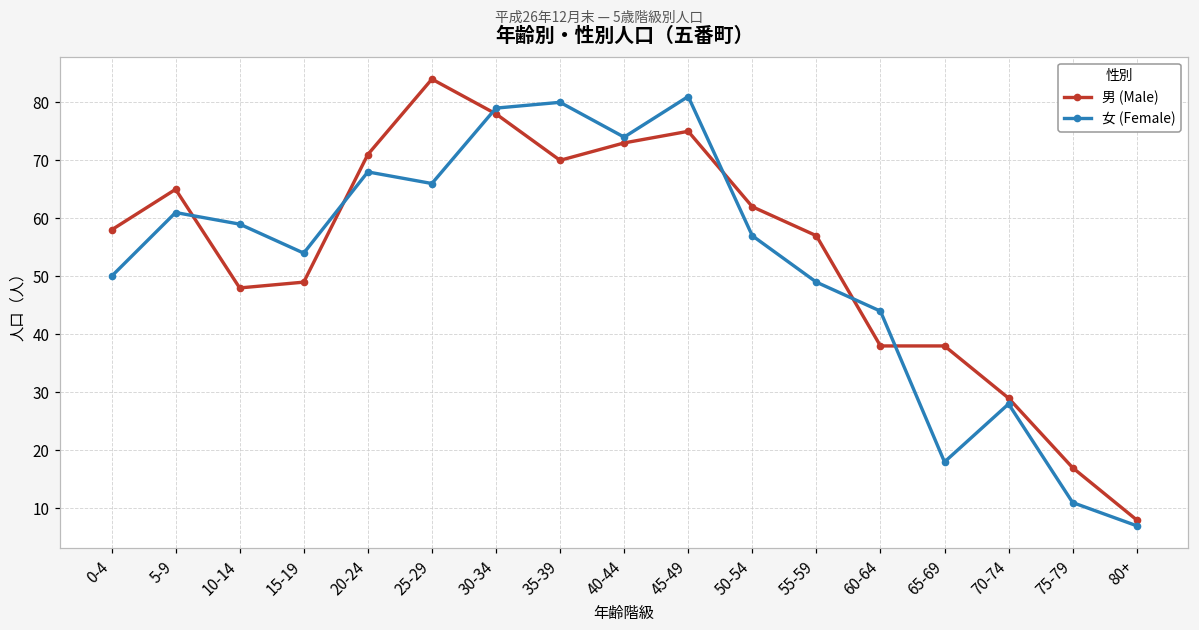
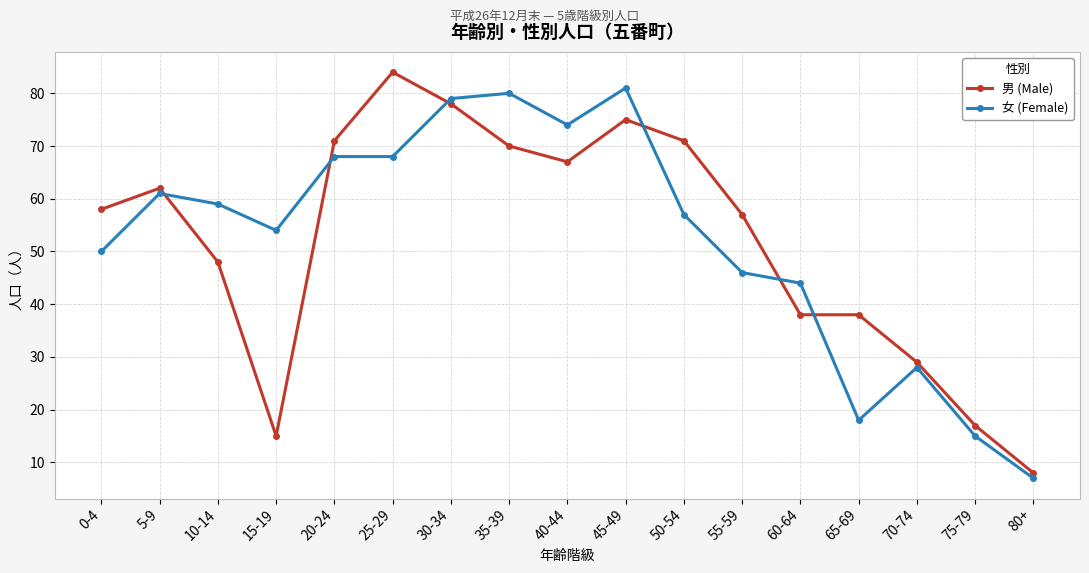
男 (Male), 5-9: 65 -> 62
男 (Male), 15-19: 49 -> 15
女 (Female), 25-29: 66 -> 68
男 (Male), 40-44: 73 -> 67
男 (Male), 50-54: 62 -> 71
女 (Female), 55-59: 49 -> 46
女 (Female), 75-79: 11 -> 15
